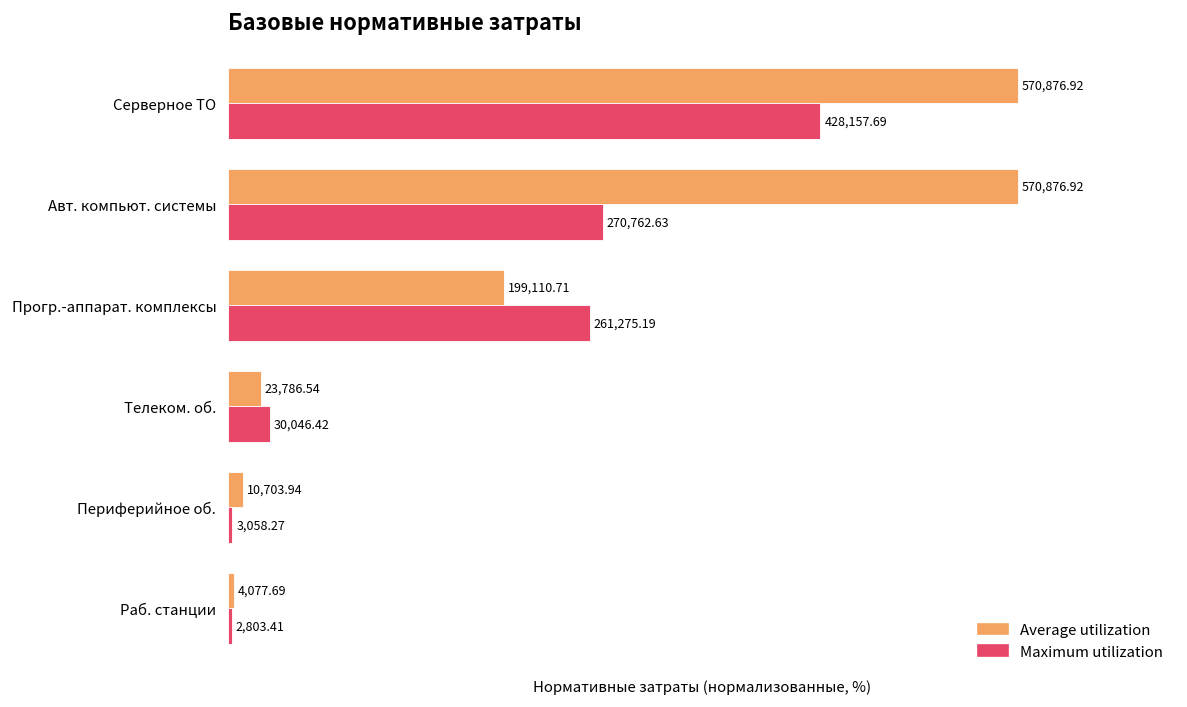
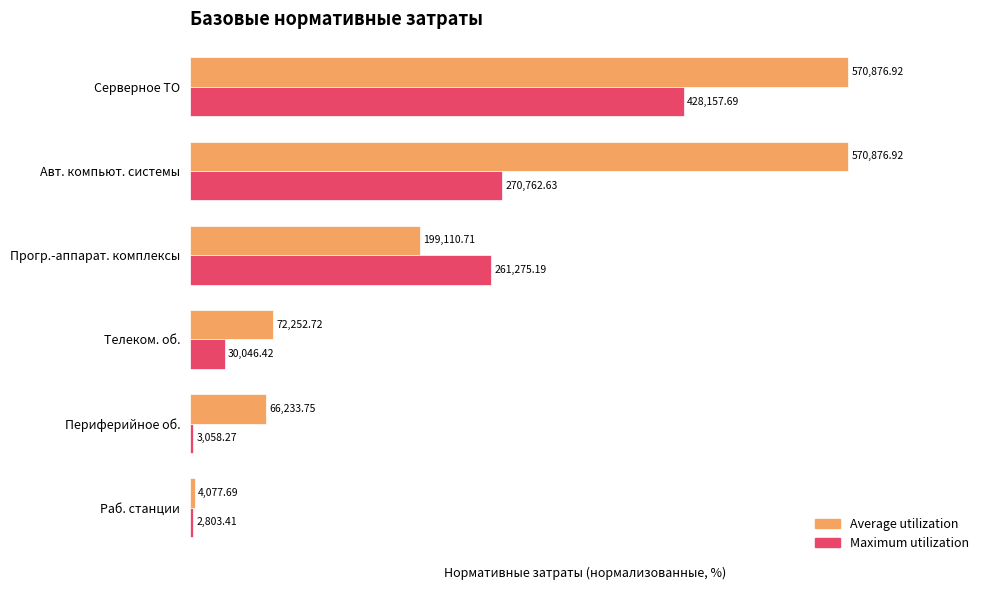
Average utilization, Телеком. об.: 23,786.54 -> 72,252.72
Average utilization, Периферийное об.: 10,703.94 -> 66,233.75
